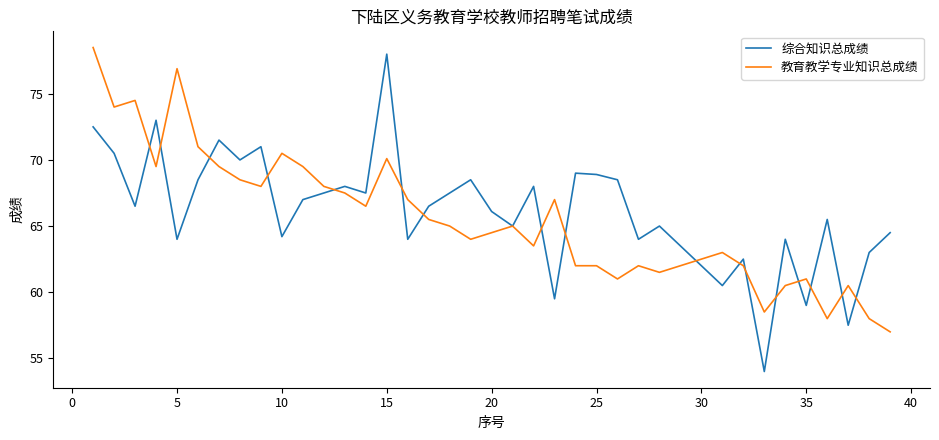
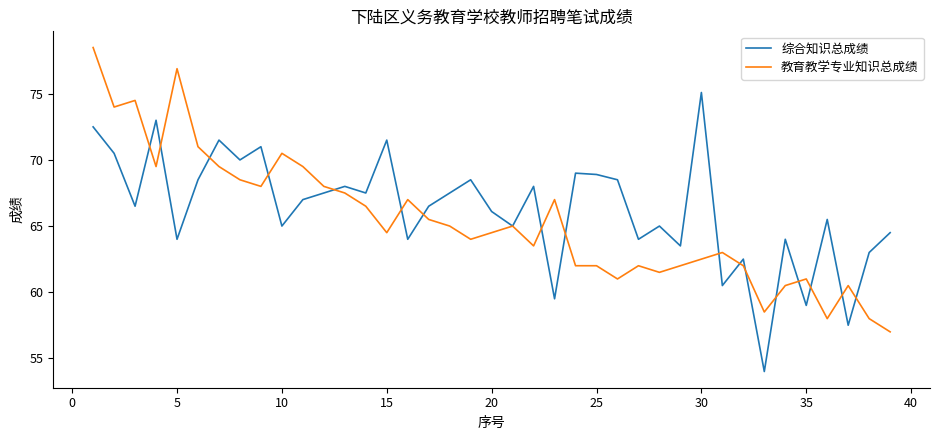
综合知识总成绩, 10: 64.2 -> 65.0
综合知识总成绩, 15: 78.0 -> 71.5
教育教学专业知识总成绩, 15: 70.1 -> 64.5
综合知识总成绩, 30: 62.0 -> 75.1
